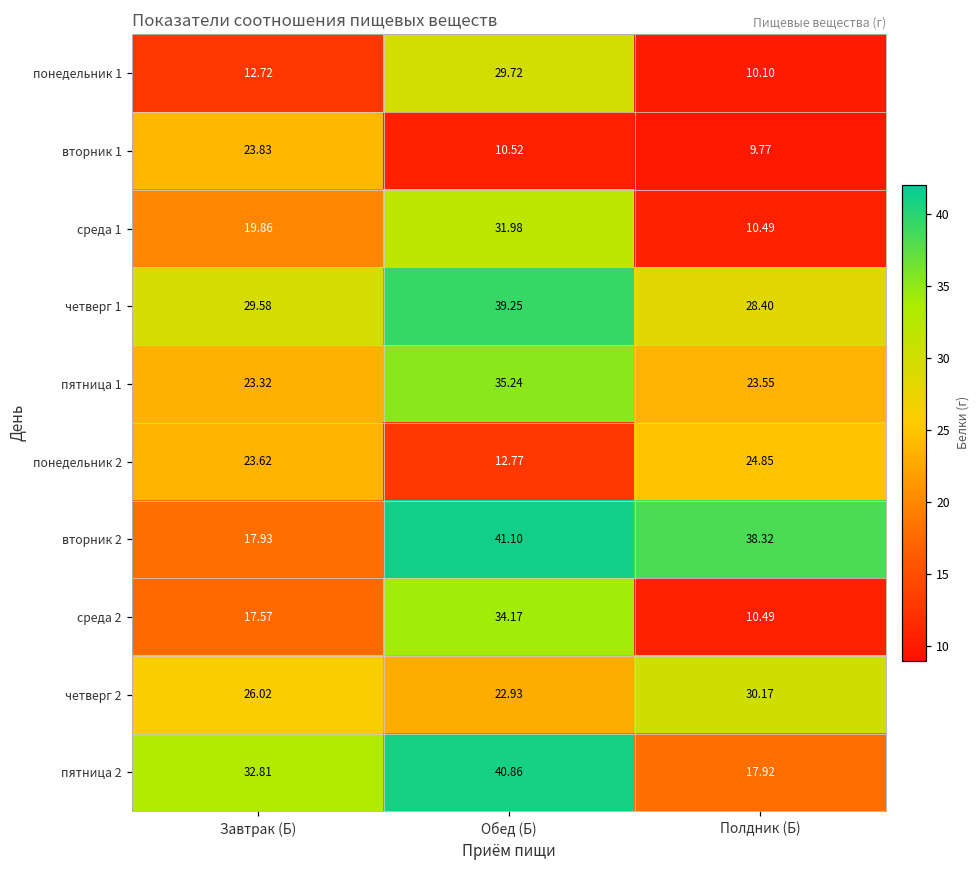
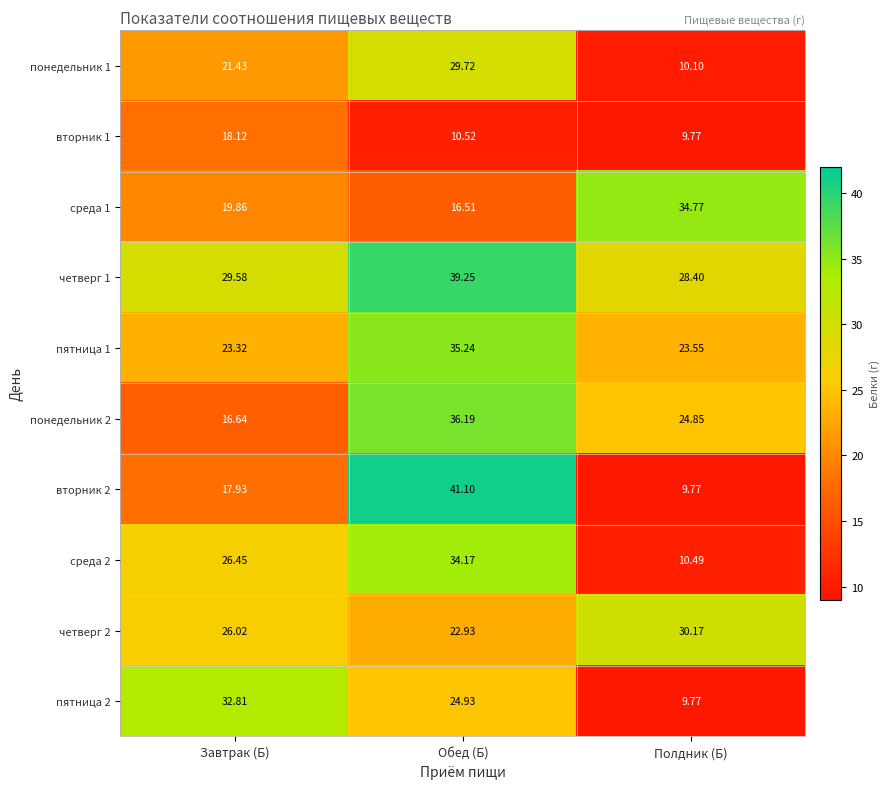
понедельник 1, Завтрак (Б): 12.72 -> 21.43
вторник 1, Завтрак (Б): 23.83 -> 18.12
среда 1, Обед (Б): 31.98 -> 16.51
среда 1, Полдник (Б): 10.49 -> 34.77
понедельник 2, Завтрак (Б): 23.62 -> 16.64
понедельник 2, Обед (Б): 12.77 -> 36.19
вторник 2, Полдник (Б): 38.32 -> 9.77
среда 2, Завтрак (Б): 17.57 -> 26.45
пятница 2, Обед (Б): 40.86 -> 24.93
пятница 2, Полдник (Б): 17.92 -> 9.77
